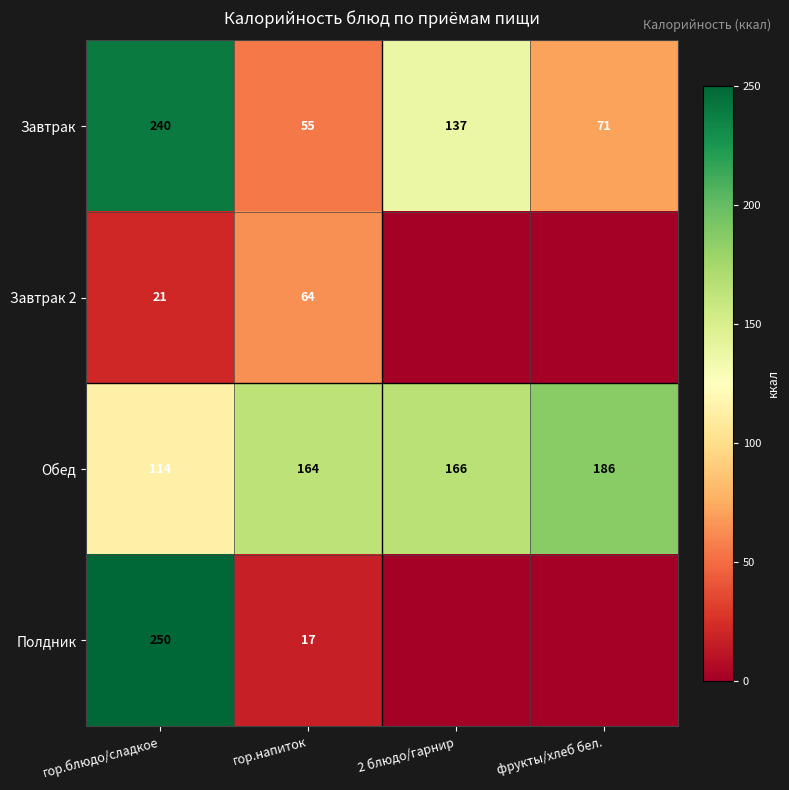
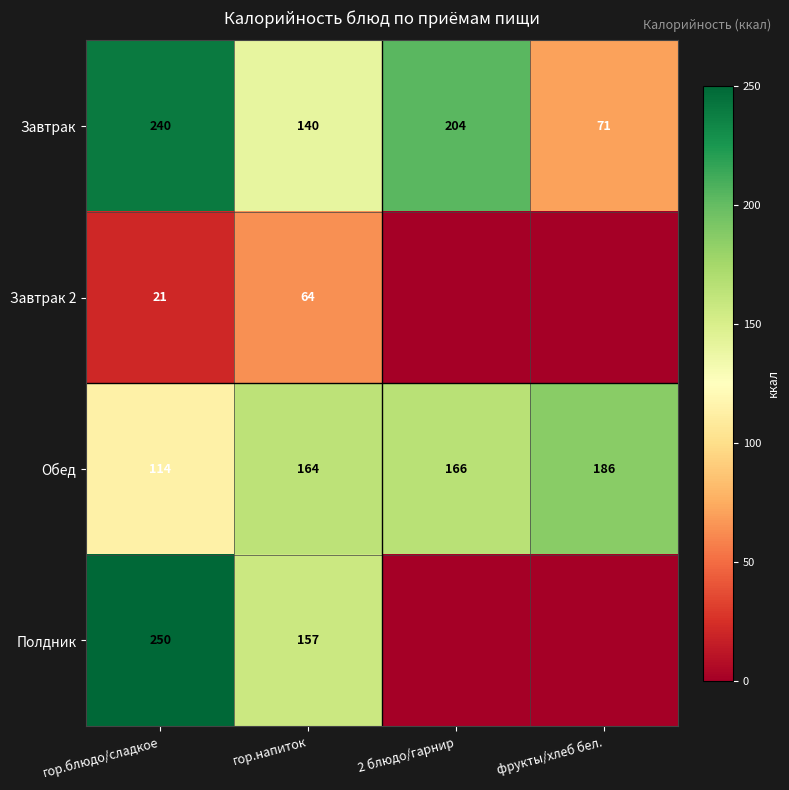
Завтрак, гор.напиток: 55 -> 140
Завтрак, 2 блюдо/гарнир: 137 -> 204
Полдник, гор.напиток: 17 -> 157
